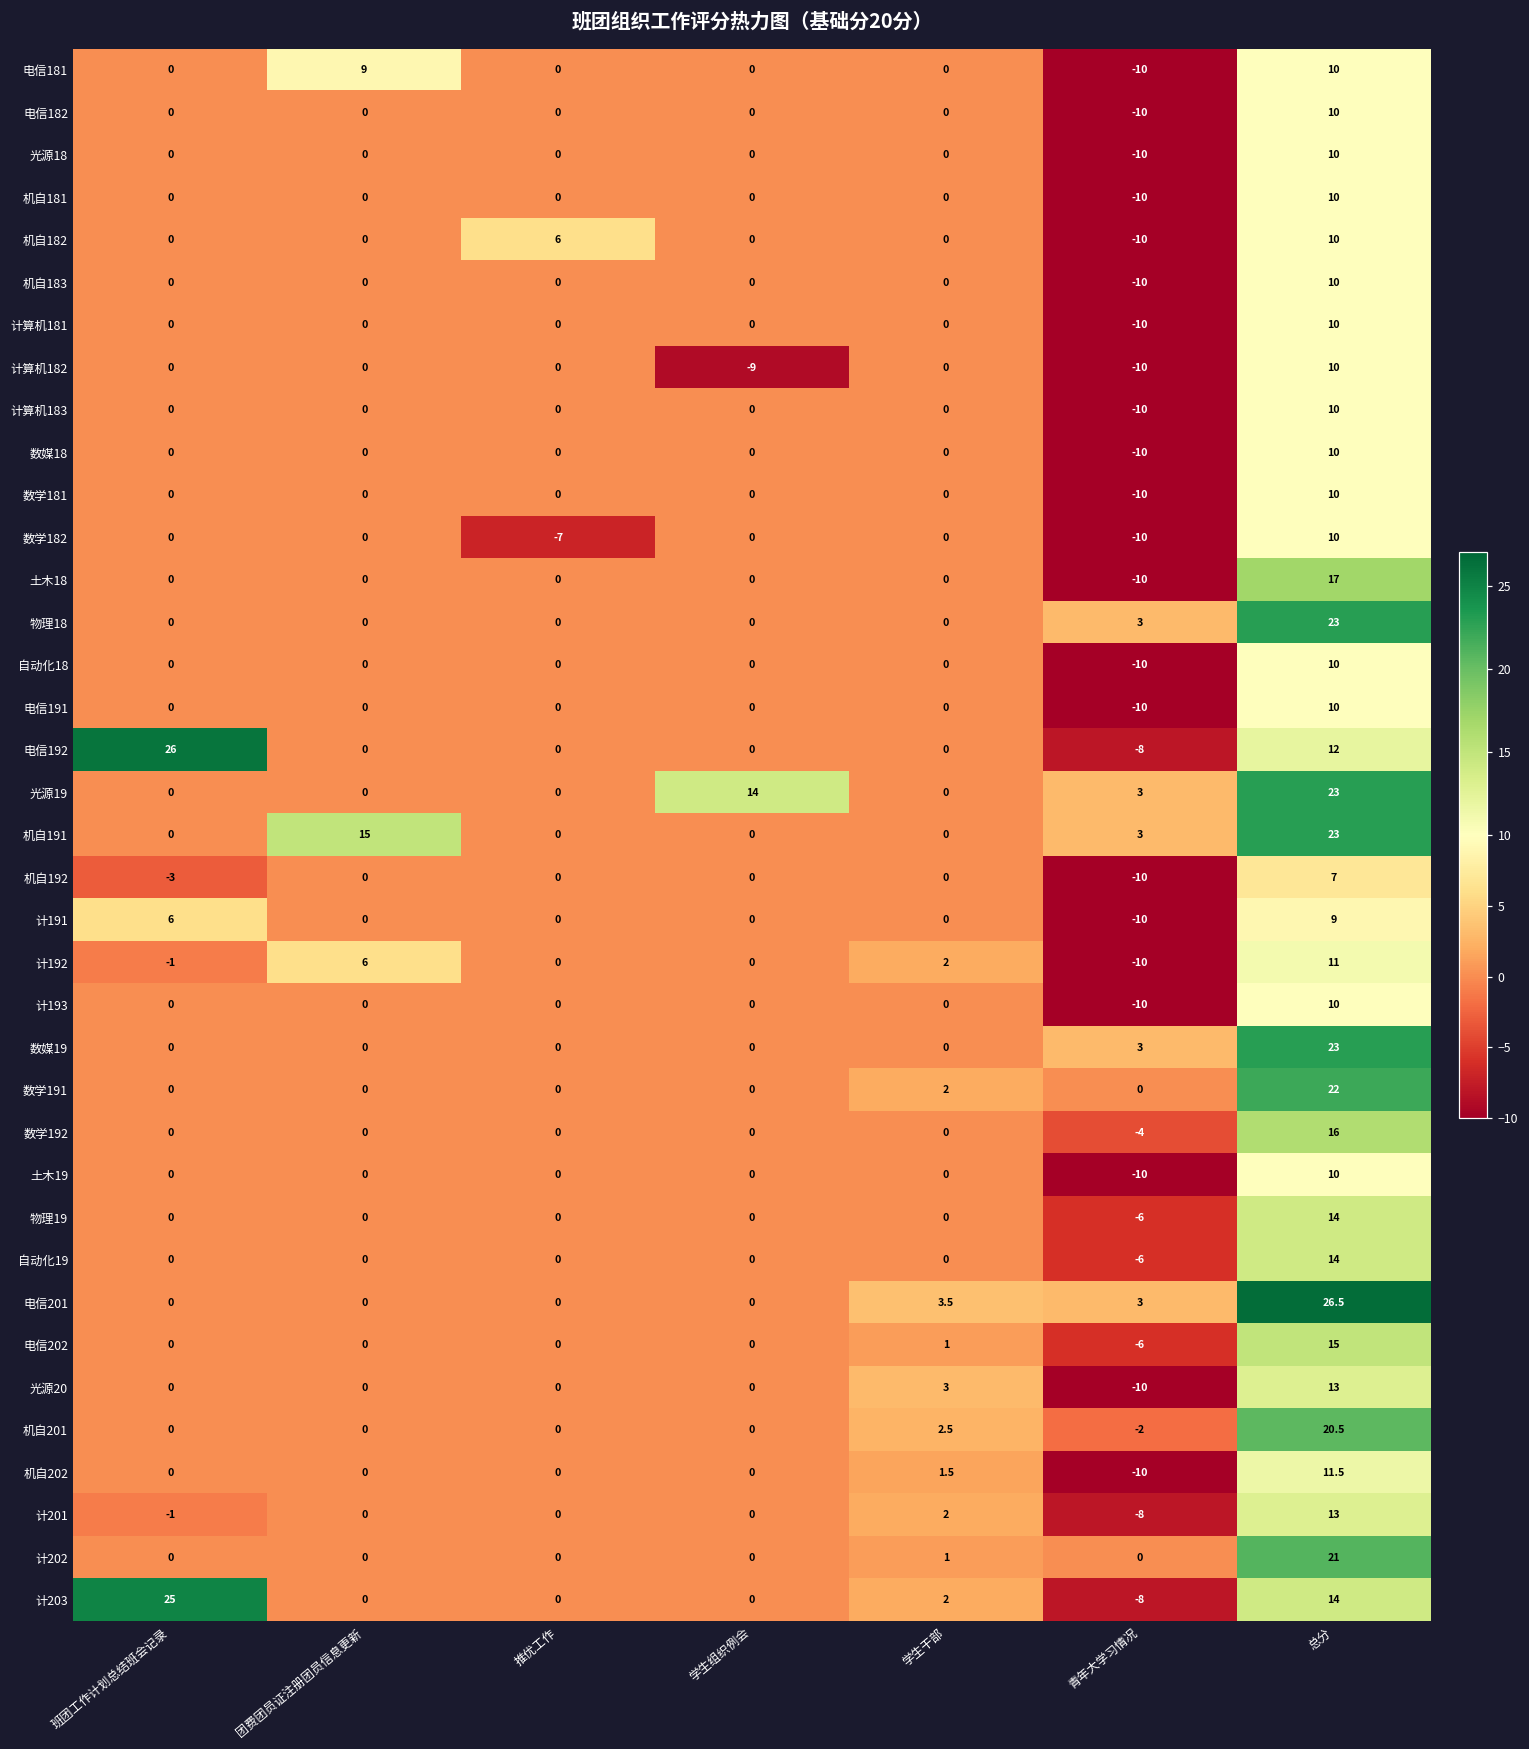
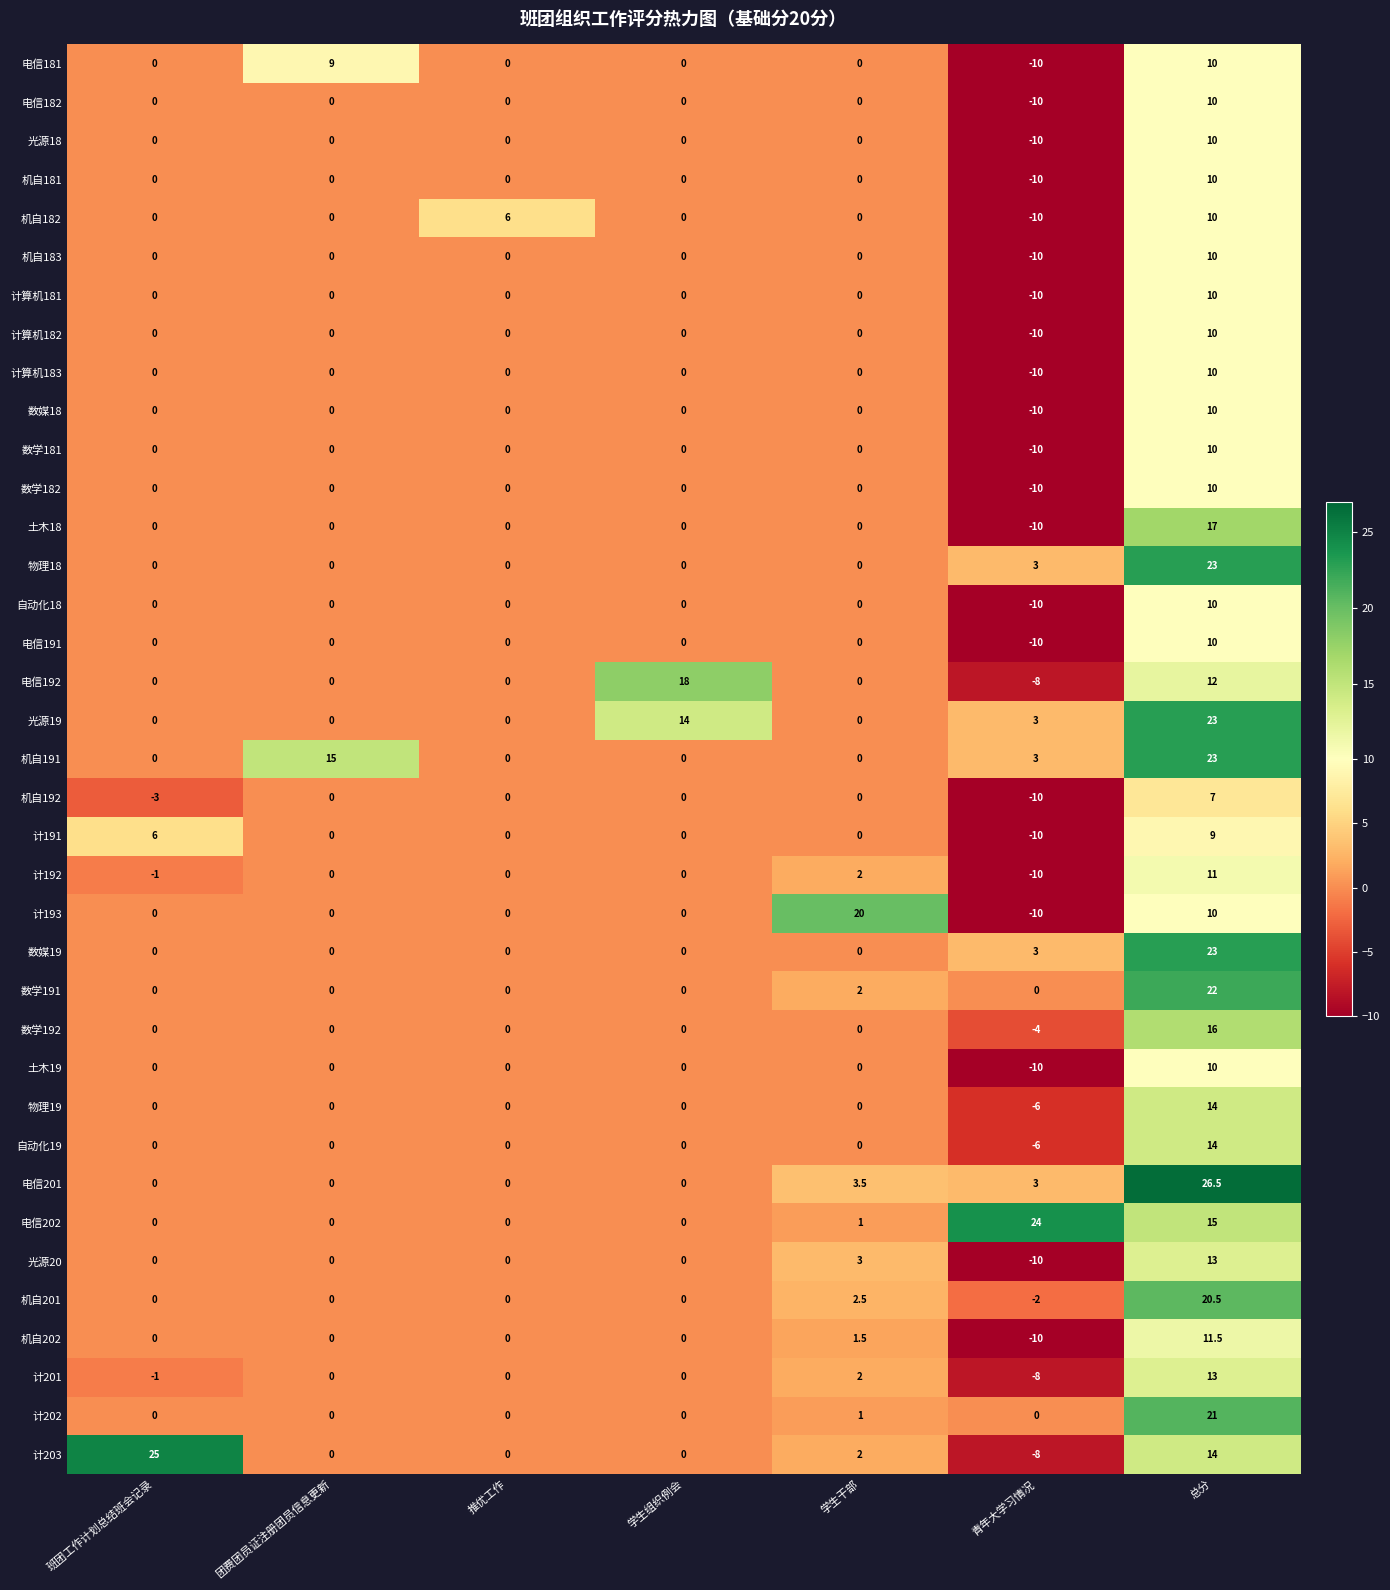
计算机182, 学生组织例会: -9 -> 0
数学182, 推优工作: -7 -> 0
电信192, 班团工作计划总结班会记录: 26 -> 0
电信192, 学生组织例会: 0 -> 18
计192, 团费团员证注册团员信息更新: 6 -> 0
计193, 学生干部: 0 -> 20
电信202, 青年大学习情况: -6 -> 24
